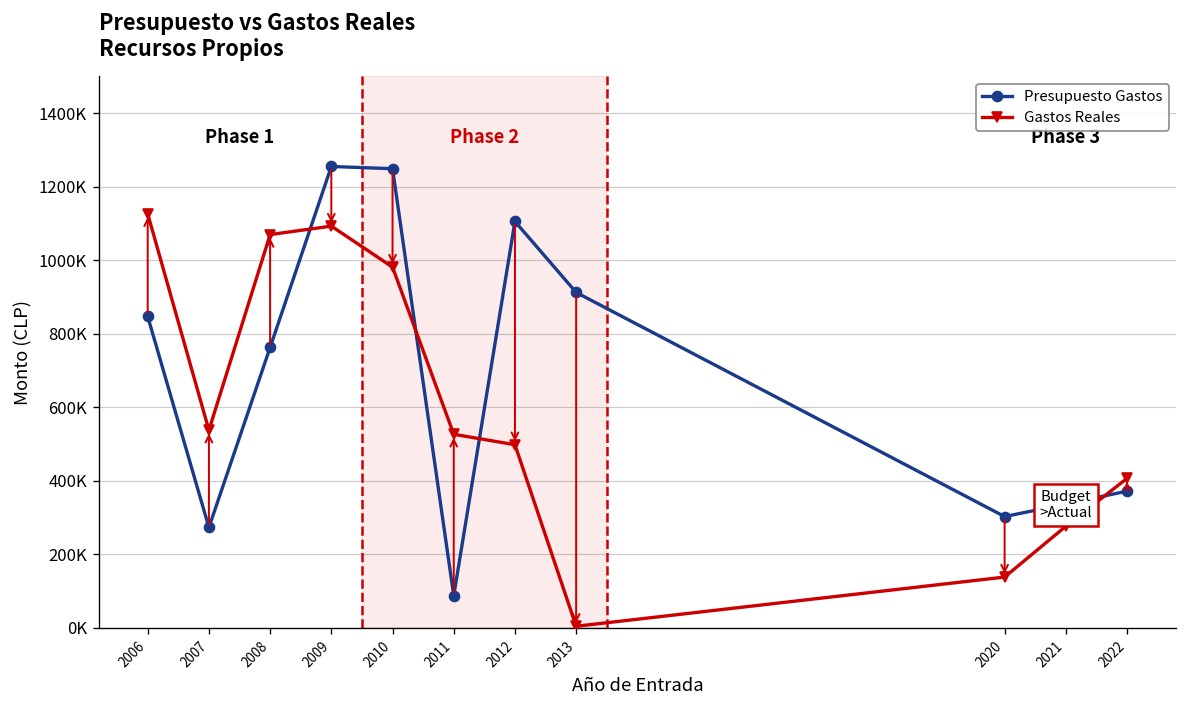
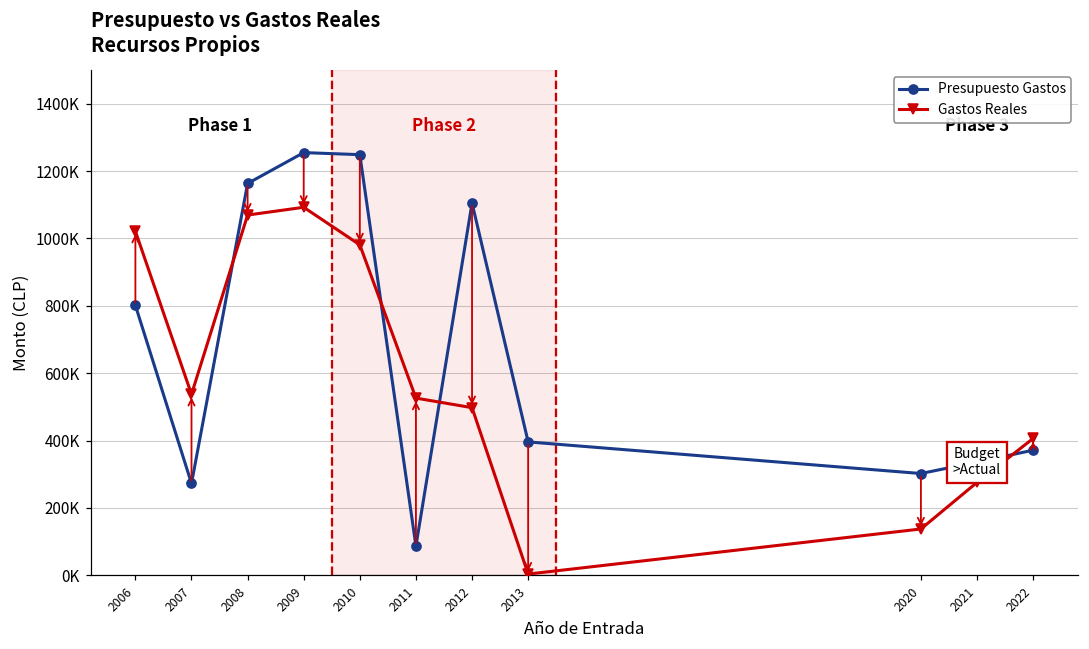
Presupuesto Gastos, 2006: 850000 -> 800000
Gastos Reales, 2006: 1130000 -> 1020000
Presupuesto Gastos, 2008: 760000 -> 1160000
Presupuesto Gastos, 2013: 910000 -> 400000
